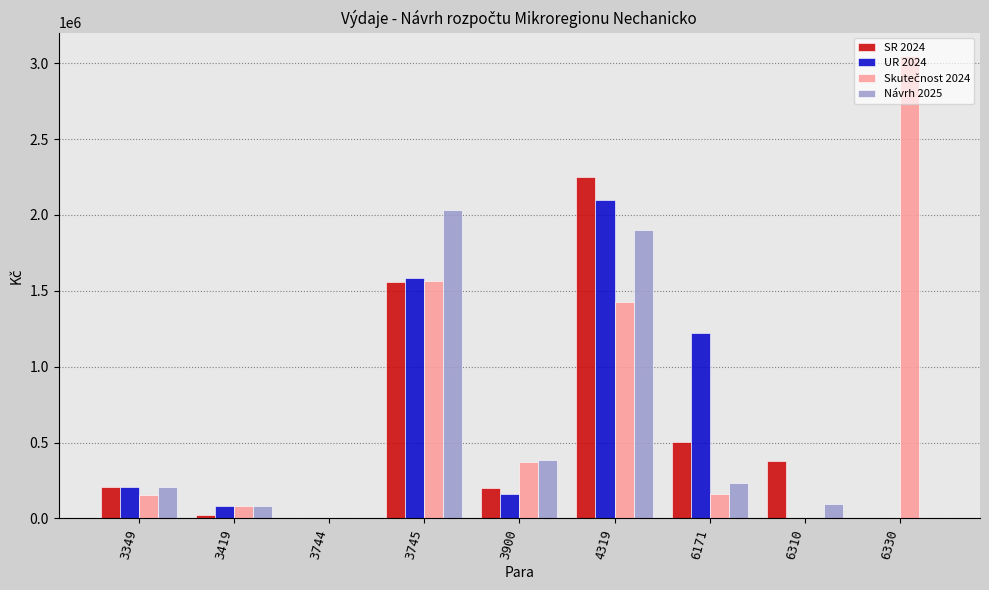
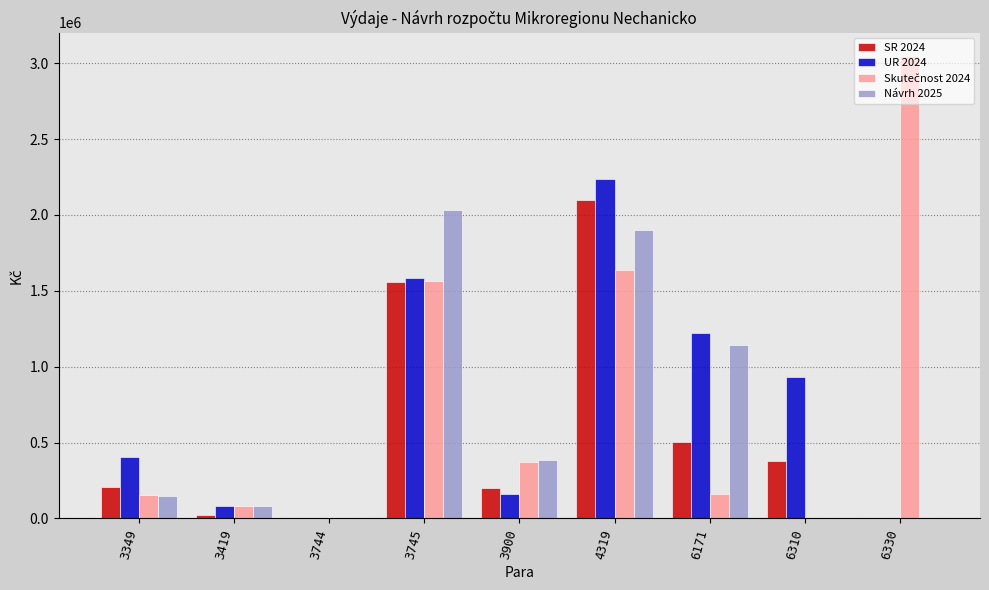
UR 2024, 3349: 210000 -> 400000
Návrh 2025, 3349: 210000 -> 150000
SR 2024, 4319: 2250000 -> 2100000
UR 2024, 4319: 2100000 -> 2240000
Skutečnost 2024, 4319: 1430000 -> 1640000
Návrh 2025, 6171: 230000 -> 1140000
UR 2024, 6310: 10000 -> 930000
Návrh 2025, 6310: 100000 -> 0
